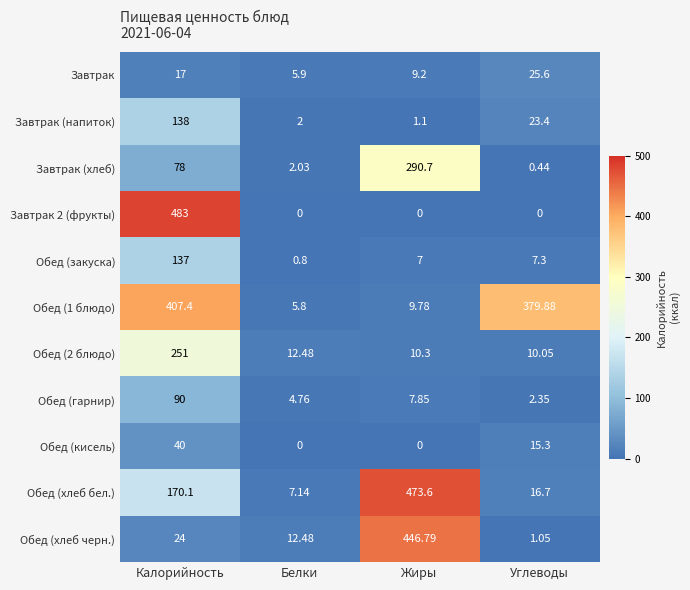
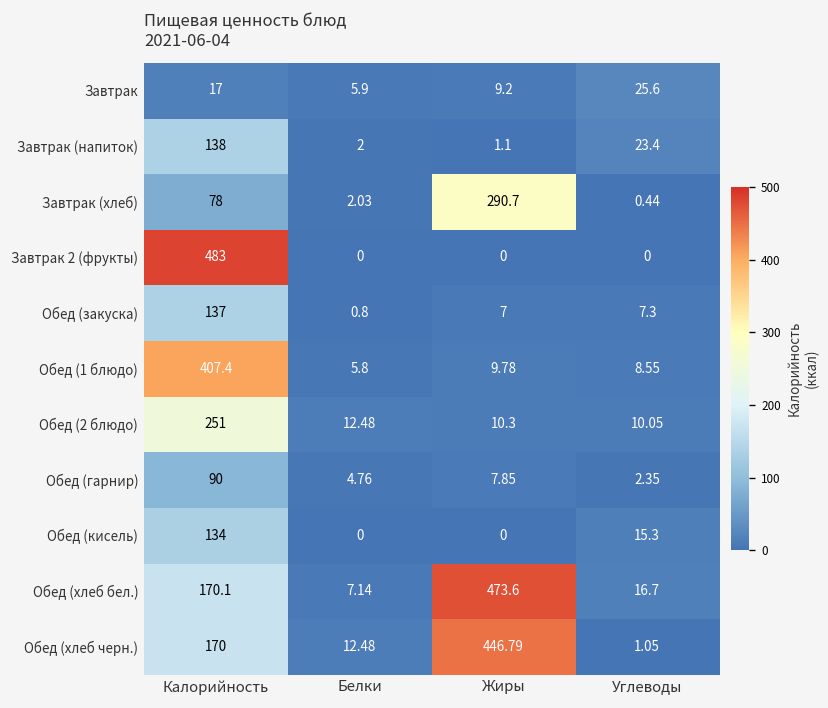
Обед (1 блюдо), Углеводы: 379.88 -> 8.55
Обед (кисель), Калорийность: 40 -> 134
Обед (хлеб черн.), Калорийность: 24 -> 170
